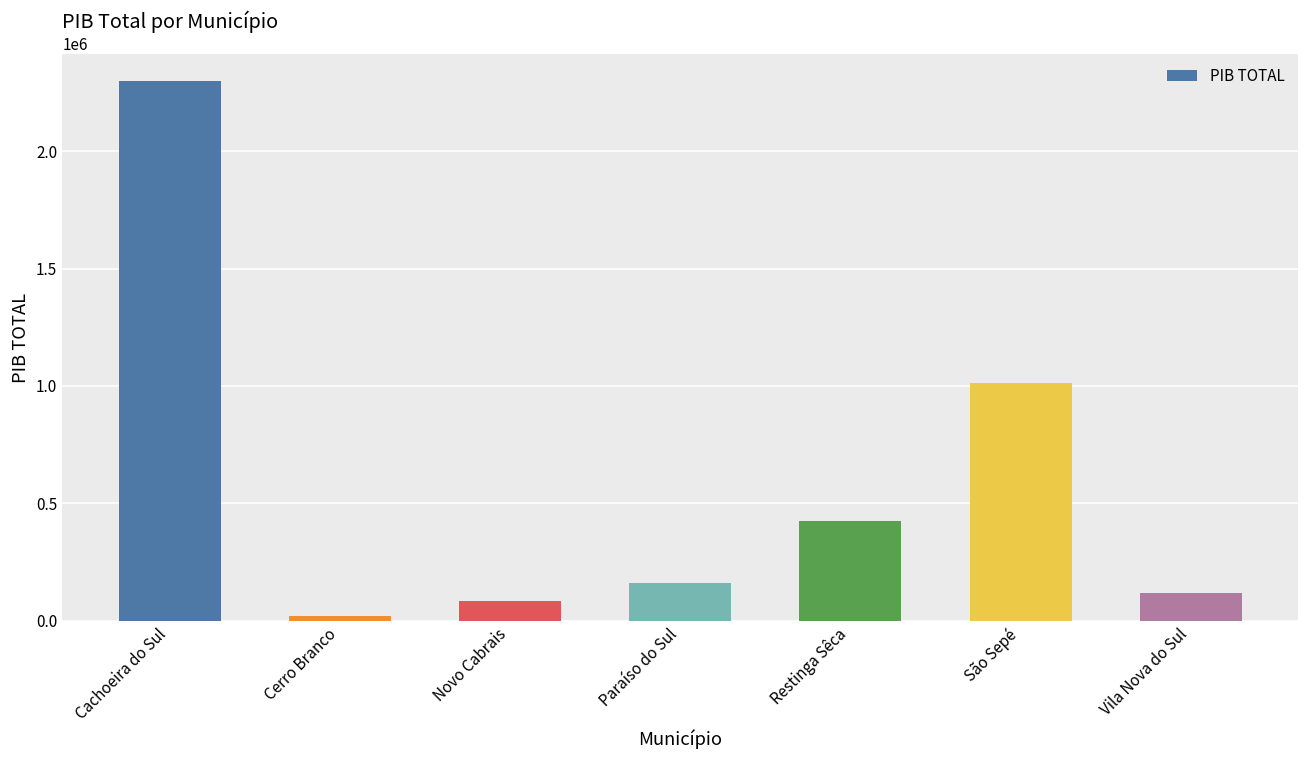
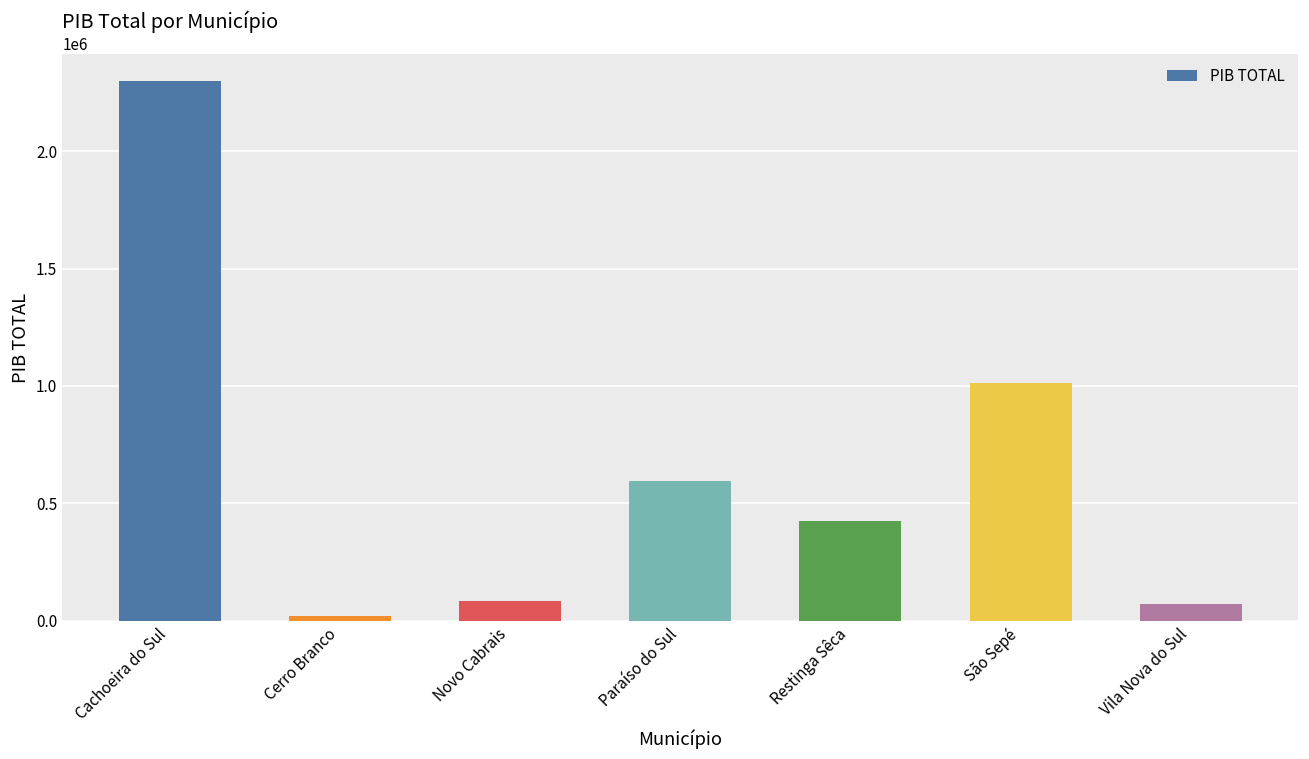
Paraíso do Sul: 160000 -> 600000
Vila Nova do Sul: 120000 -> 70000
